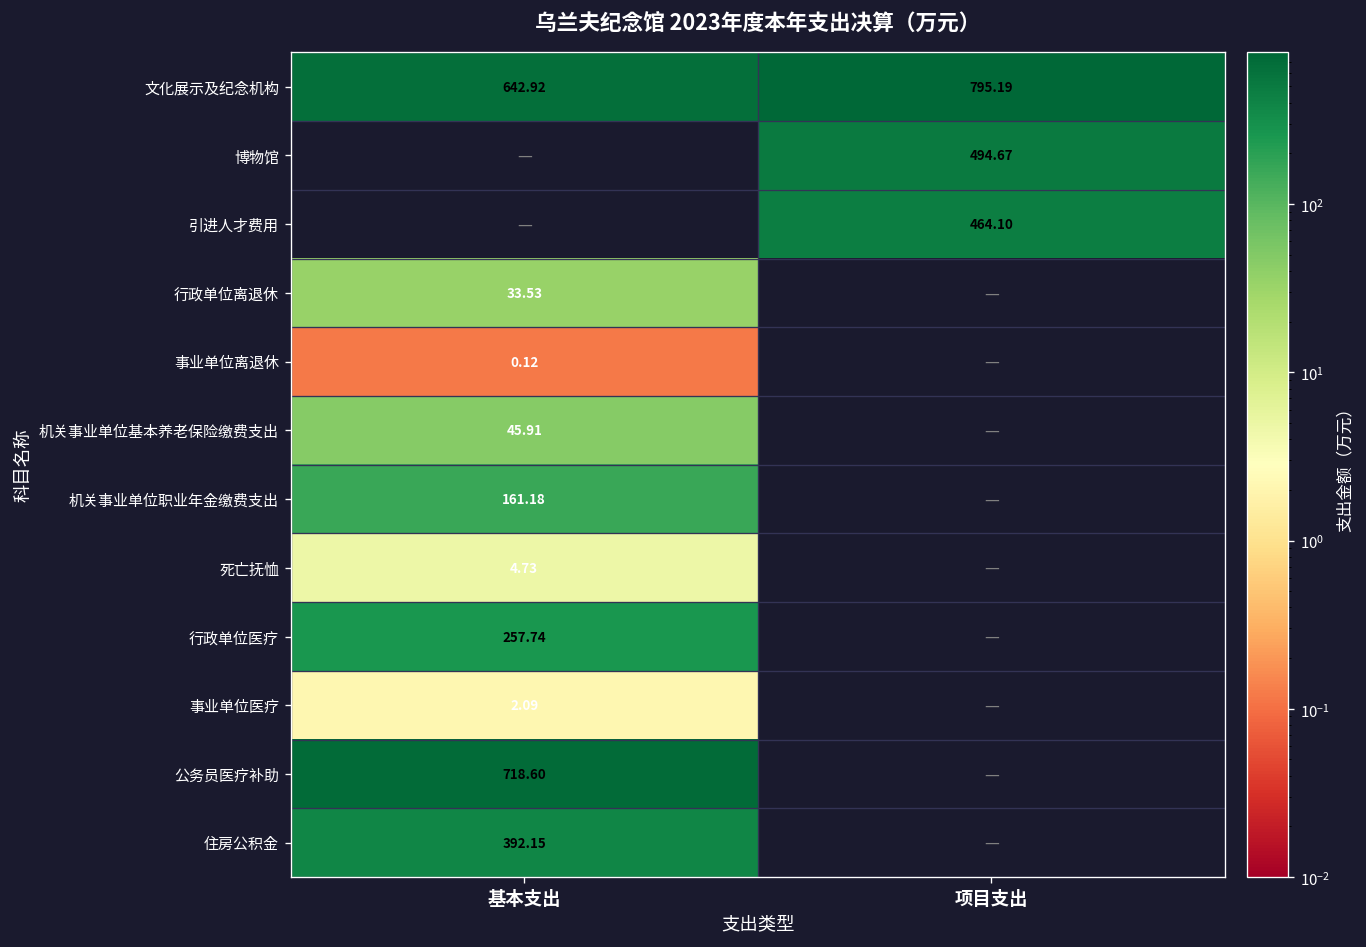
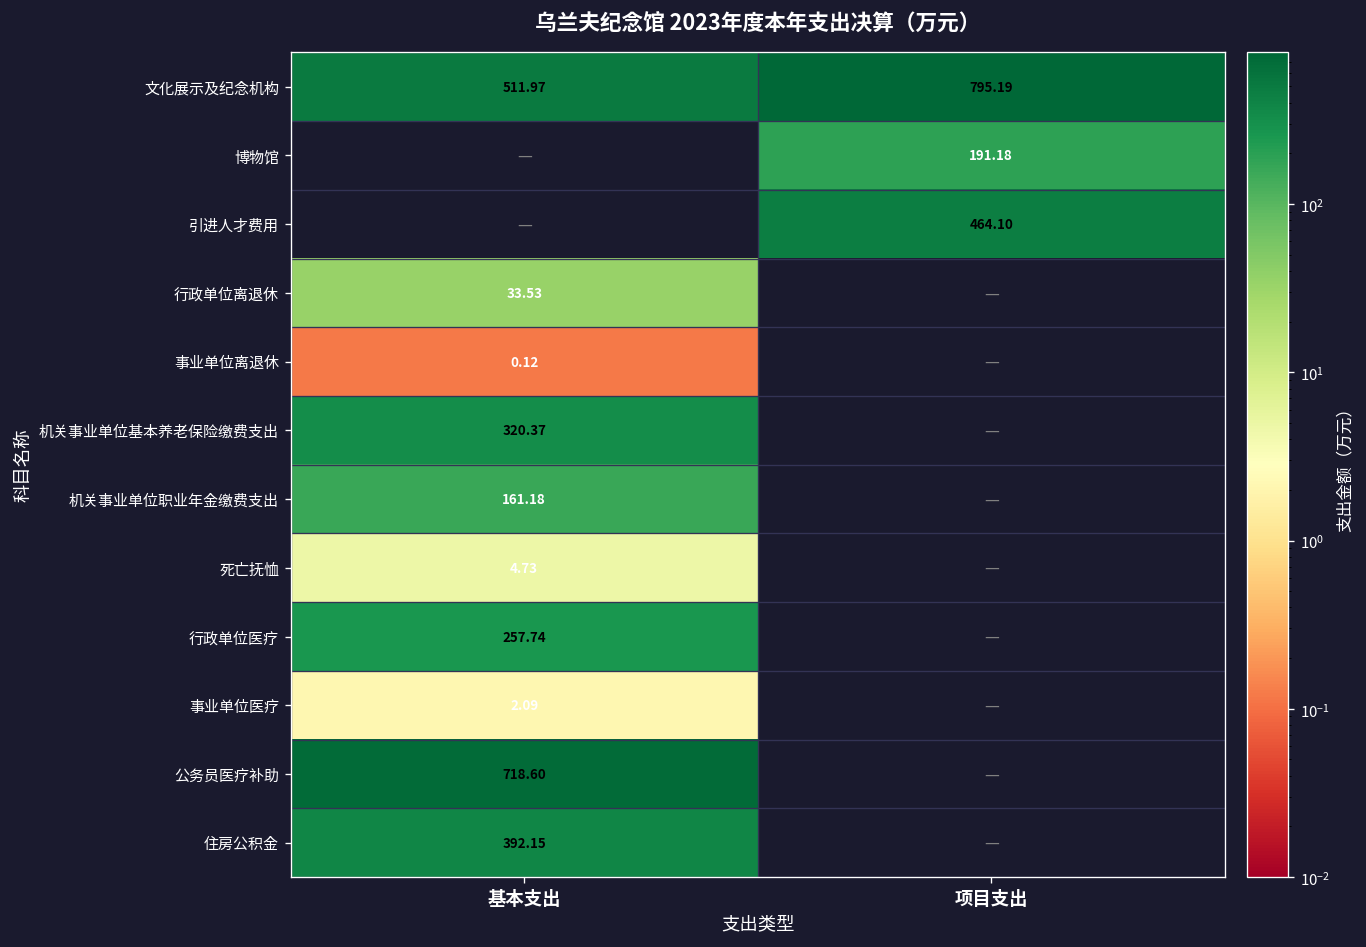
文化展示及纪念机构, 基本支出: 642.92 -> 511.97
博物馆, 项目支出: 494.67 -> 191.18
机关事业单位基本养老保险缴费支出, 基本支出: 45.91 -> 320.37
